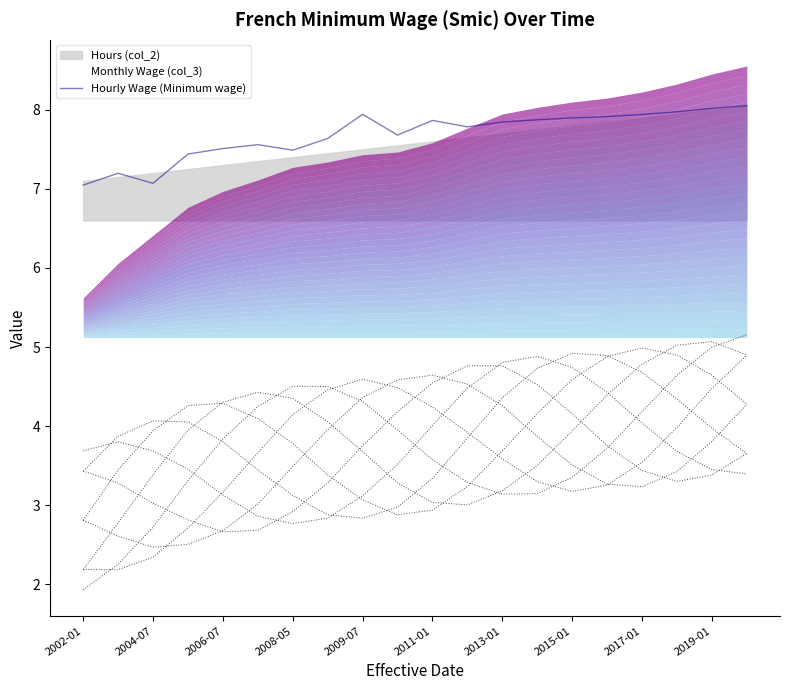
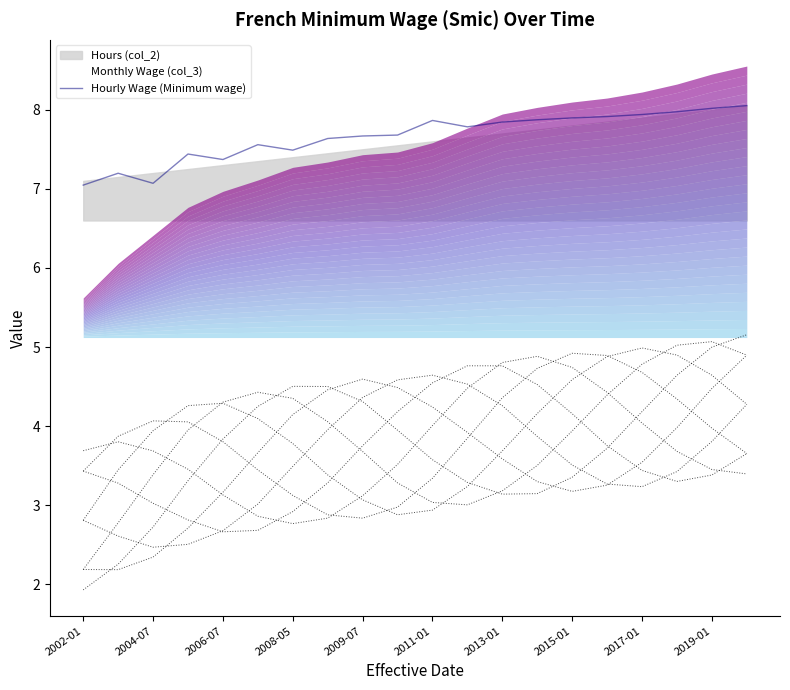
Hourly Wage (Minimum wage), 2006-07: 7.5 -> 7.4
Hourly Wage (Minimum wage), 2009-07: 7.9 -> 7.7
